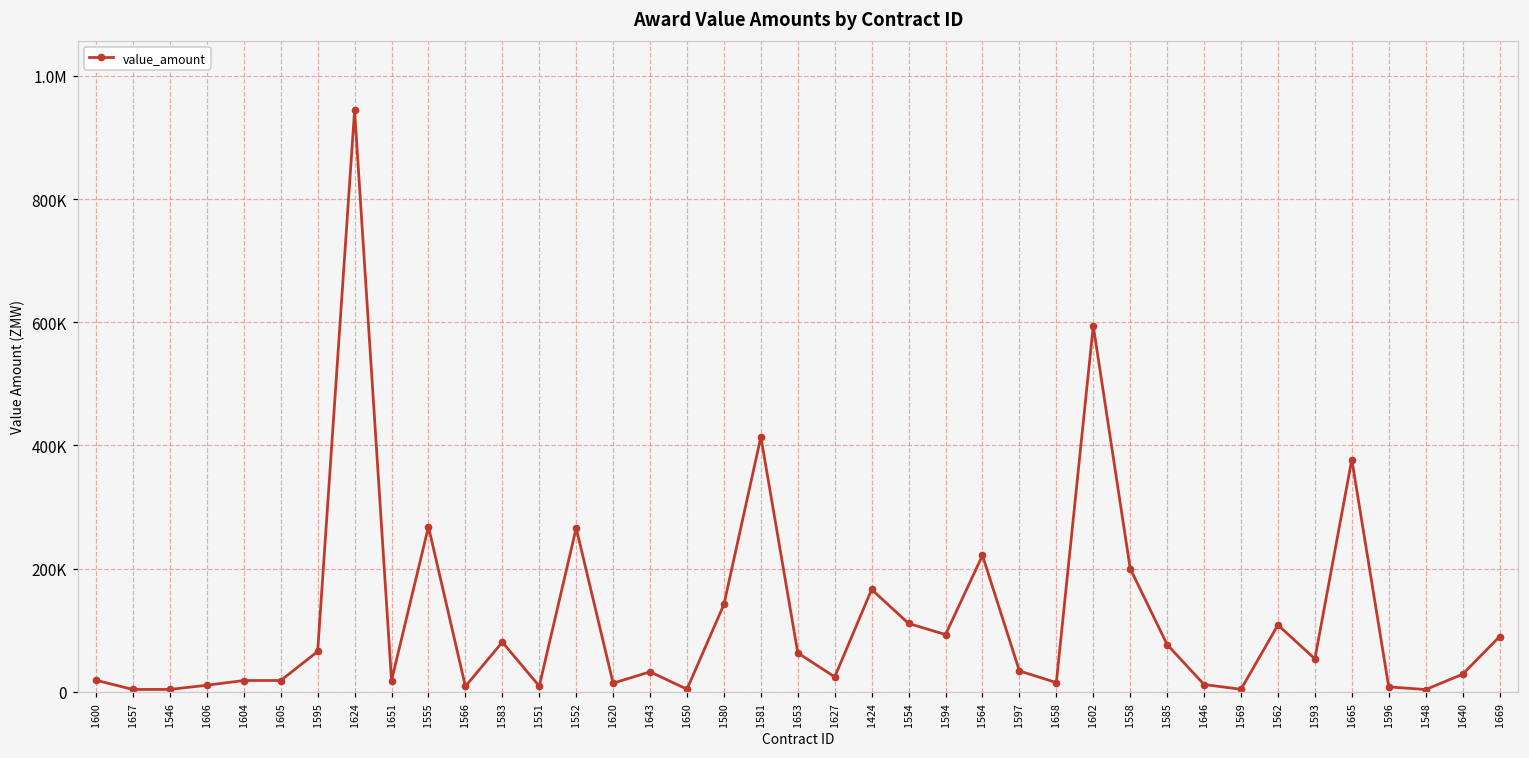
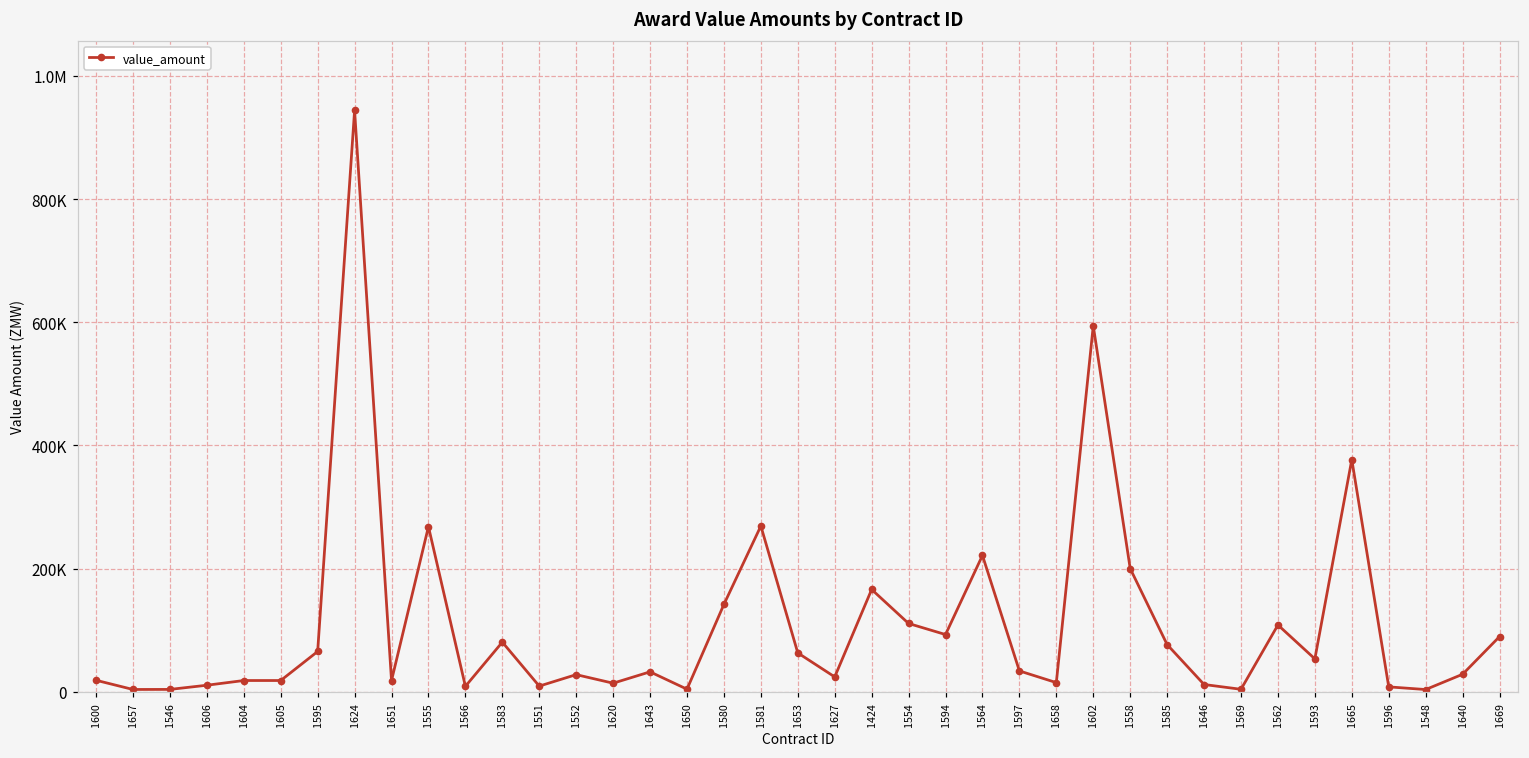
1552: 270000 -> 30000
1581: 410000 -> 270000
